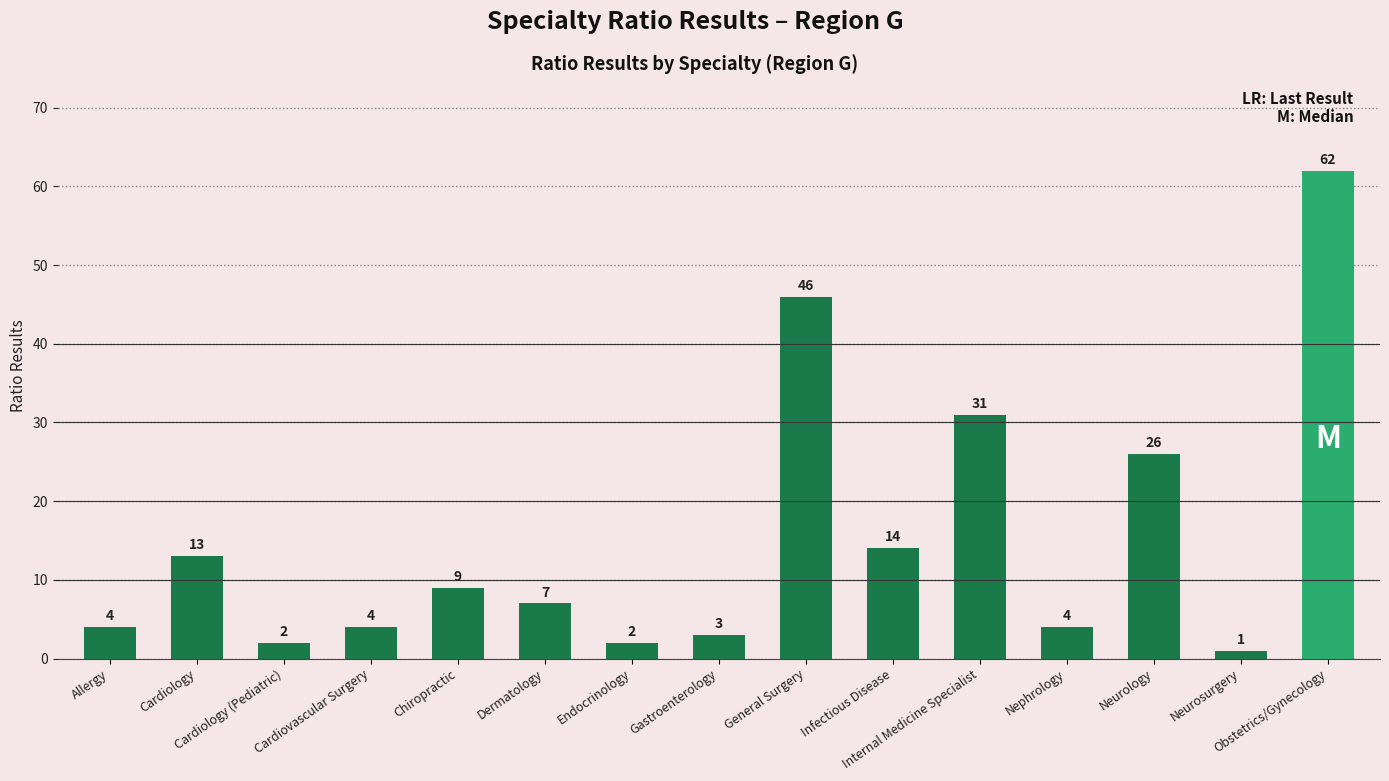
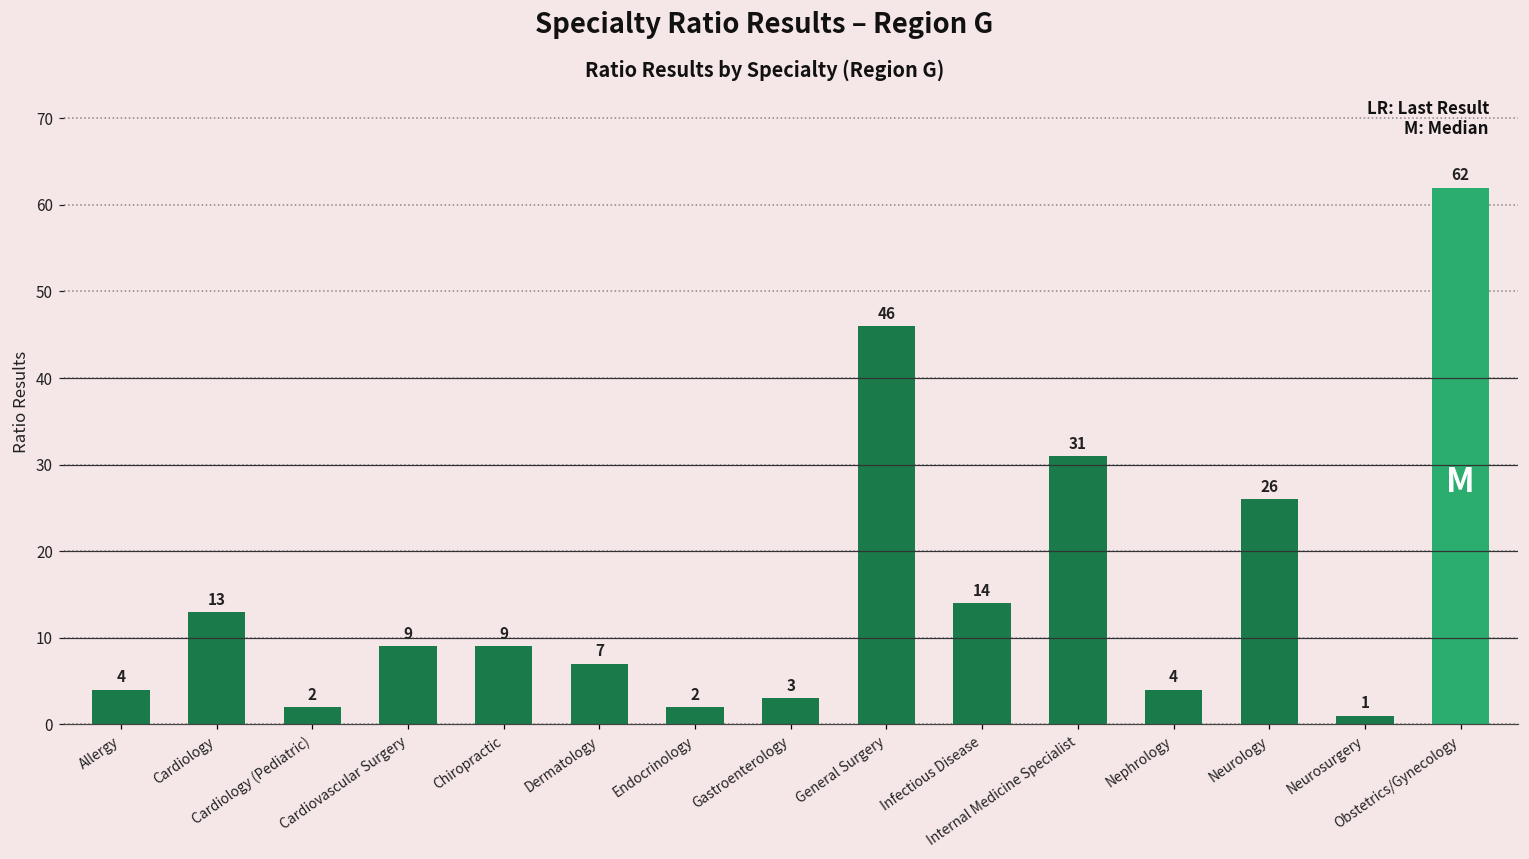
Cardiovascular Surgery: 4 -> 9
